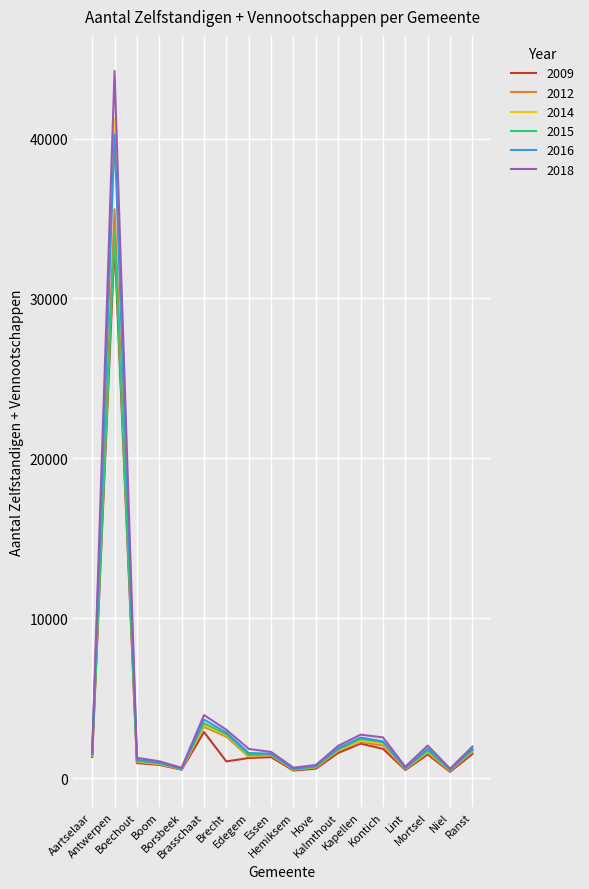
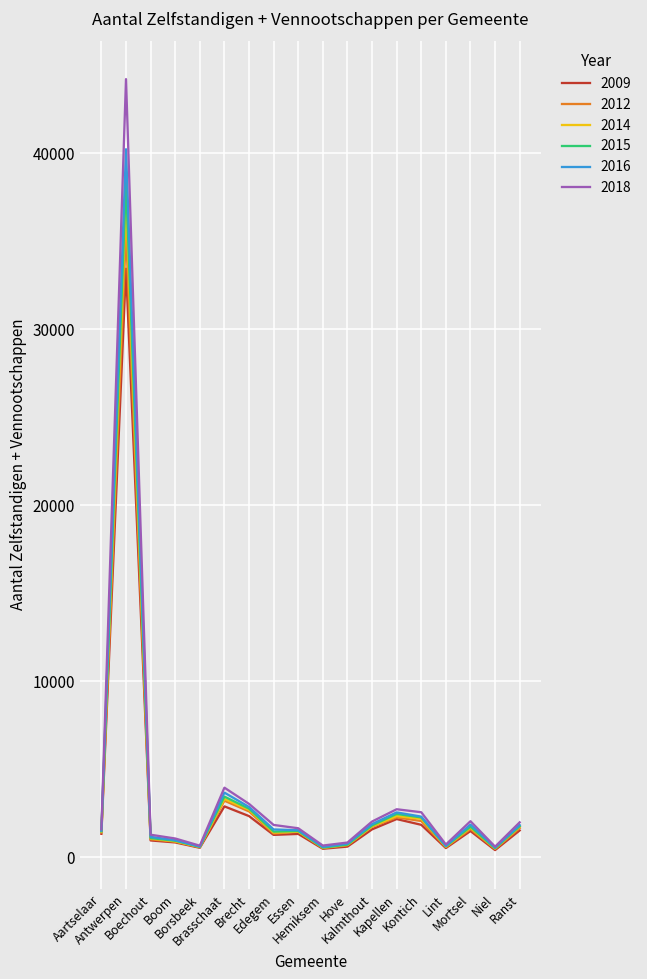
2014, Antwerpen: 41200 -> 37300
2015, Antwerpen: 34100 -> 38400
2009, Brecht: 1100 -> 2300
